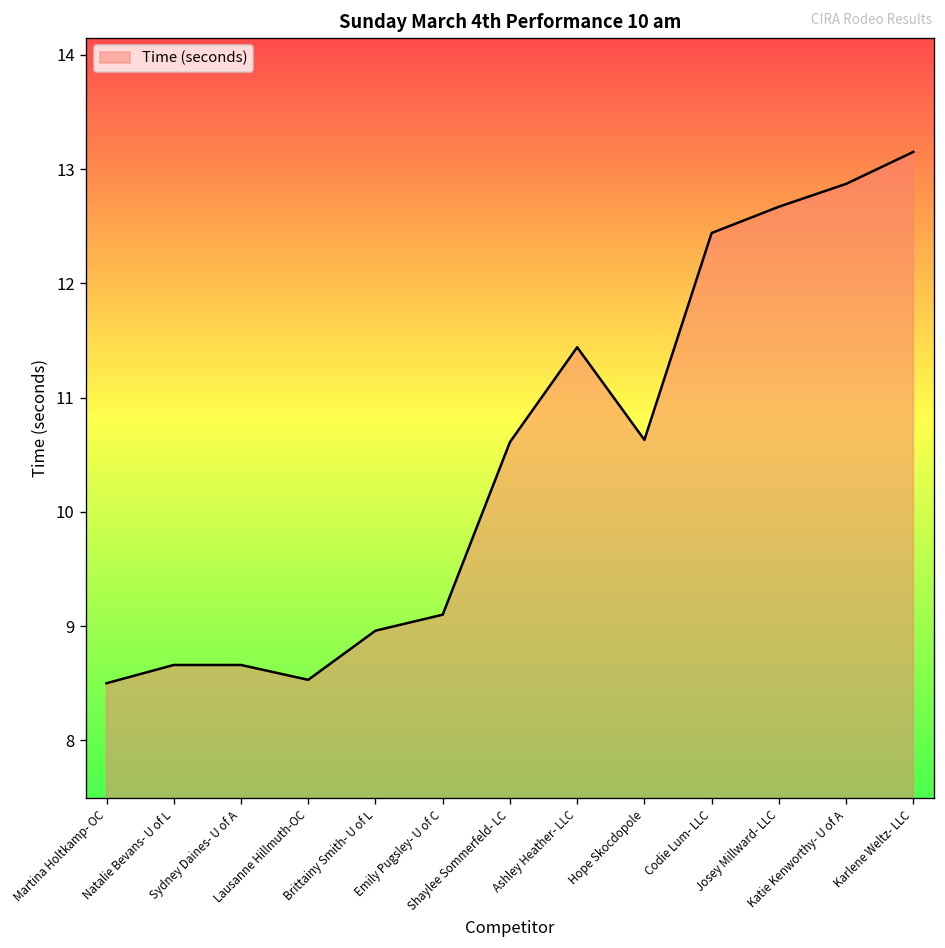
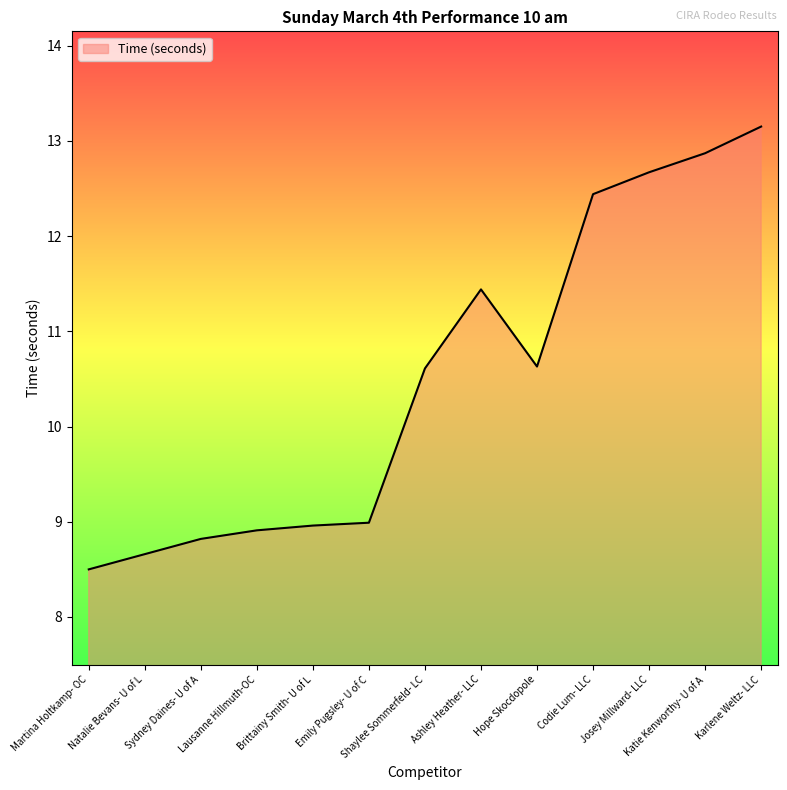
Sydney Daines- U of A: 8.7 -> 8.8
Lausanne Hillmuth-OC: 8.5 -> 8.9
Emily Pugsley- U of C: 9.1 -> 9.0
